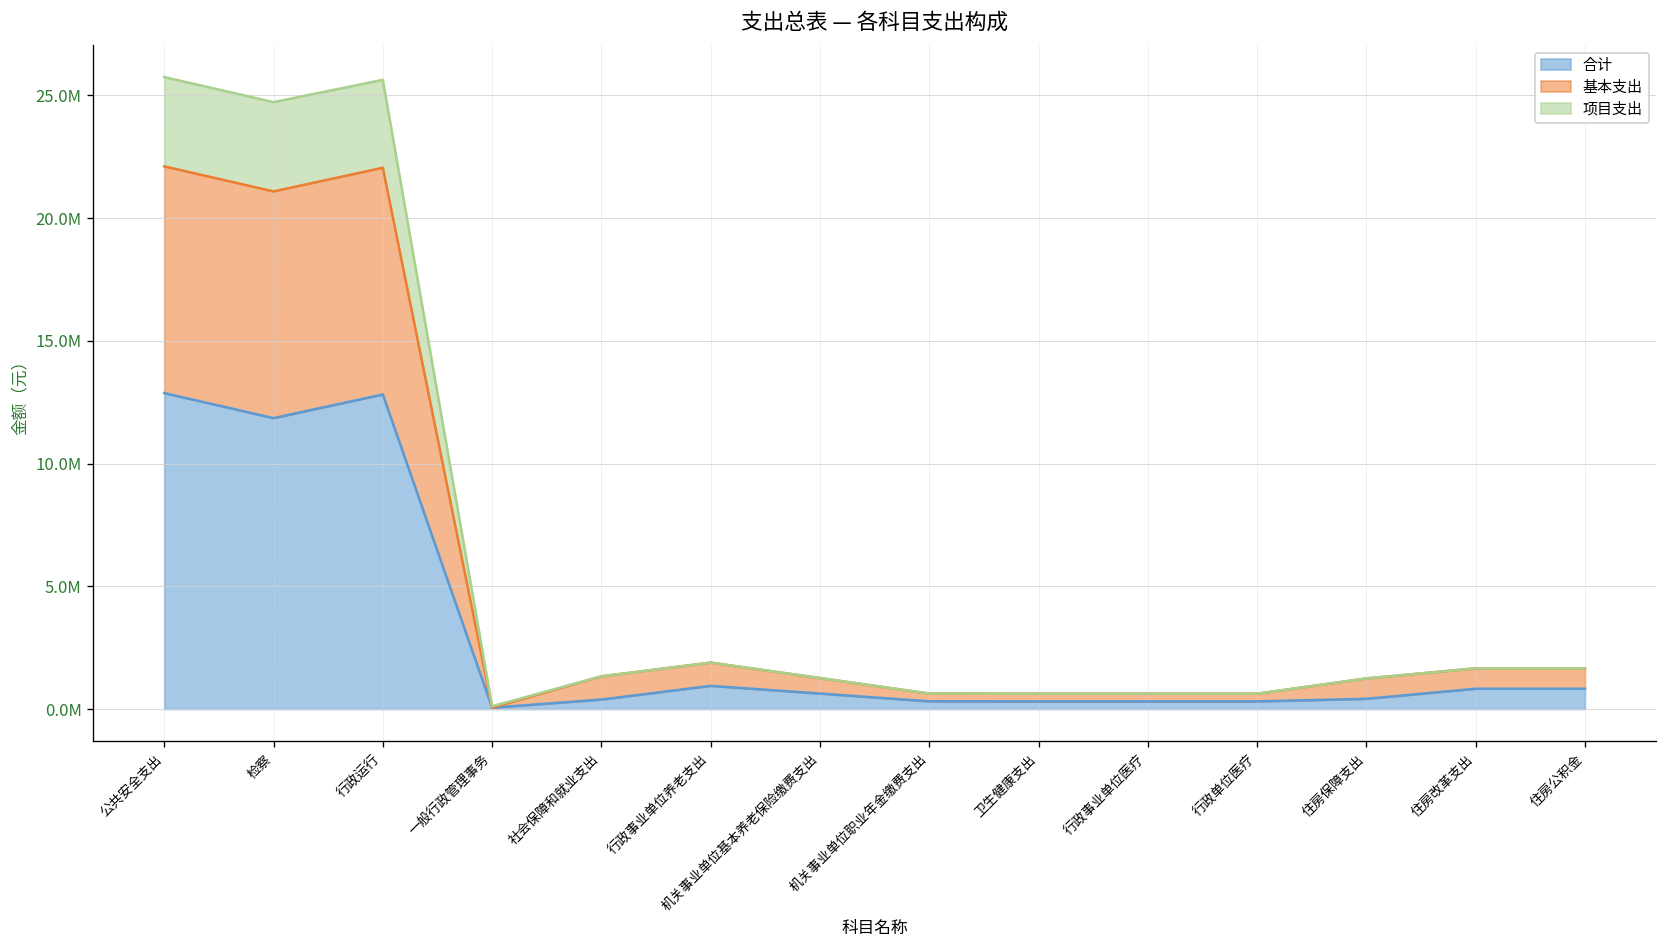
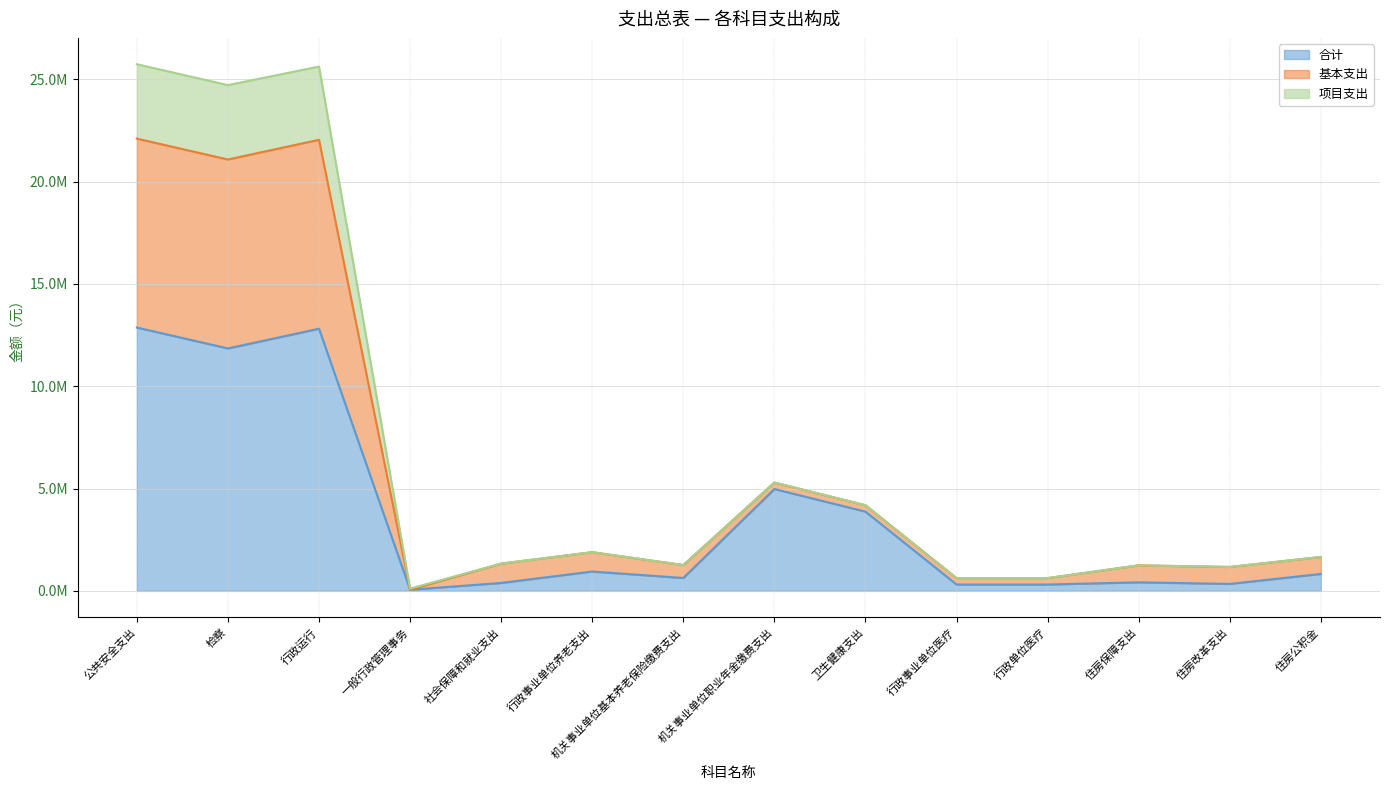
合计, 机关事业单位职业年金缴费支出: 300000 -> 5000000
合计, 卫生健康支出: 300000 -> 3900000
合计, 住房改革支出: 800000 -> 300000
